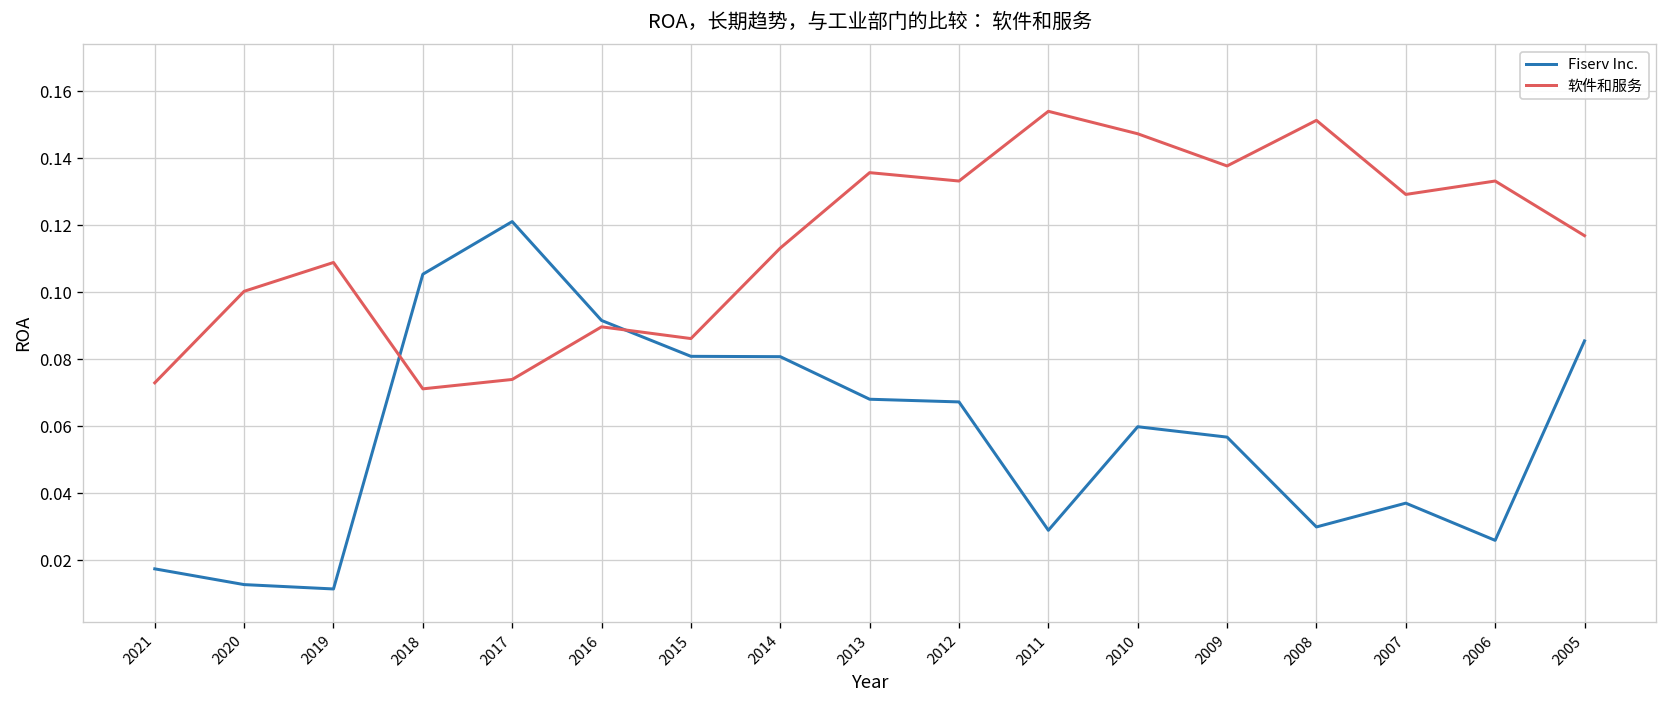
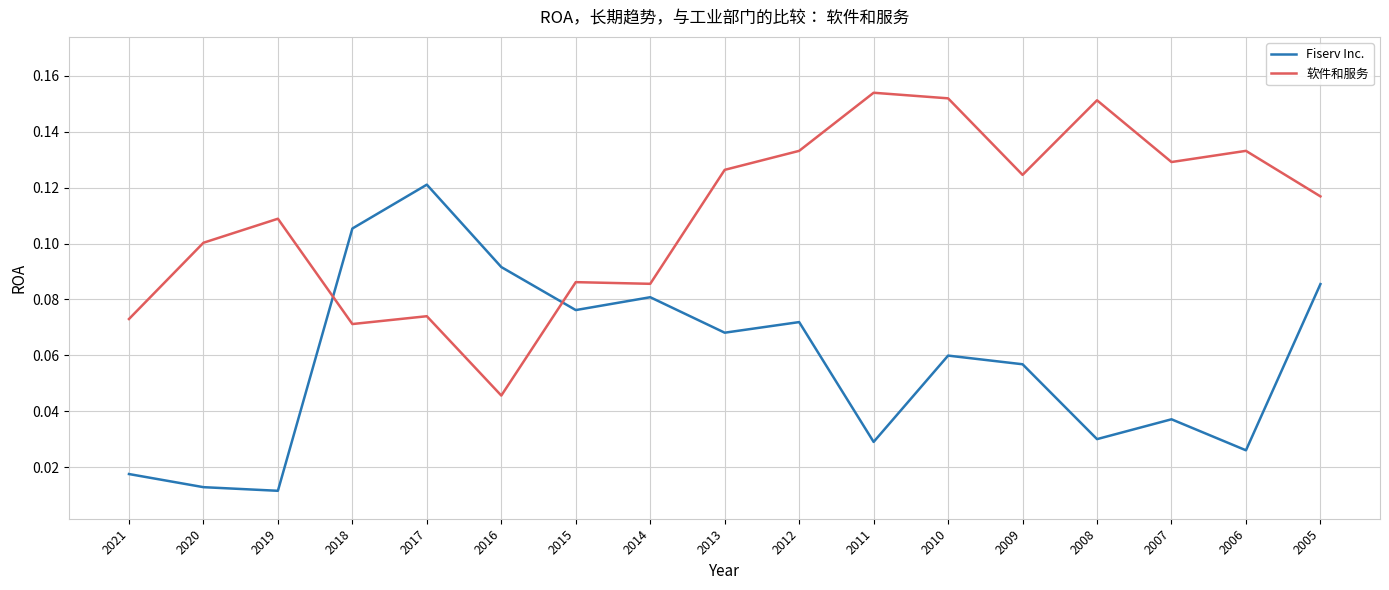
软件和服务, 2016: 0.090 -> 0.046
Fiserv Inc., 2015: 0.081 -> 0.076
软件和服务, 2014: 0.113 -> 0.086
软件和服务, 2013: 0.136 -> 0.126
Fiserv Inc., 2012: 0.067 -> 0.072
软件和服务, 2010: 0.147 -> 0.152
软件和服务, 2009: 0.138 -> 0.125
